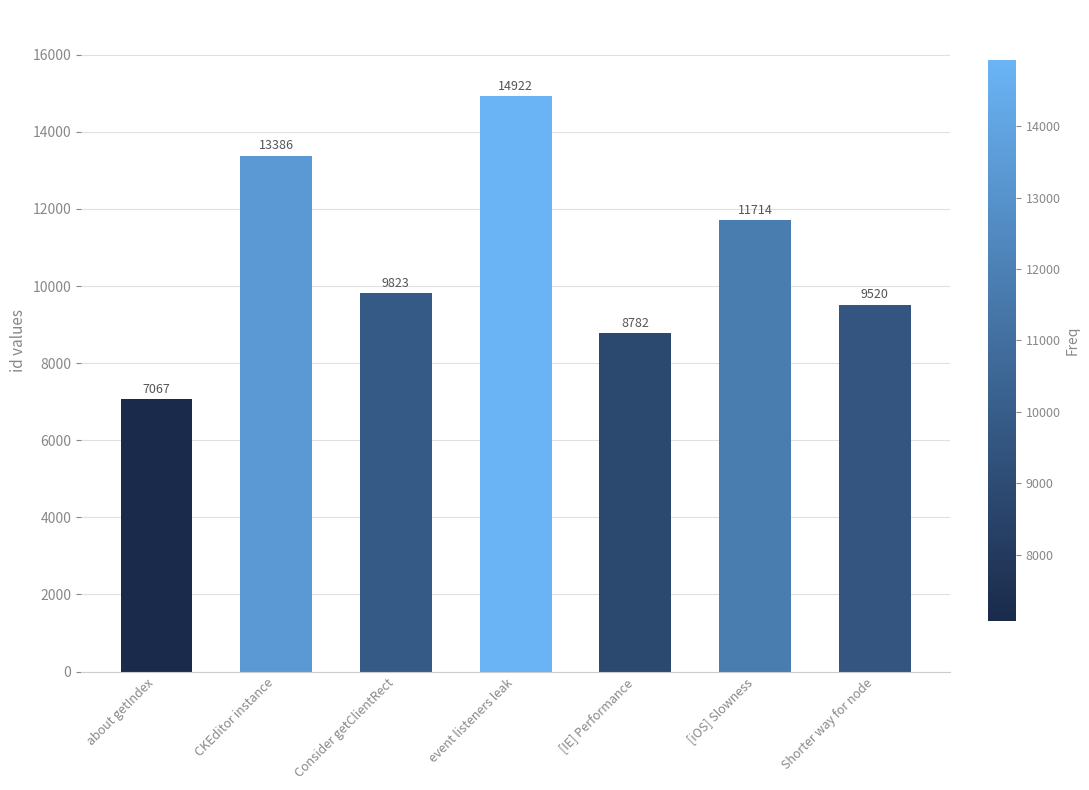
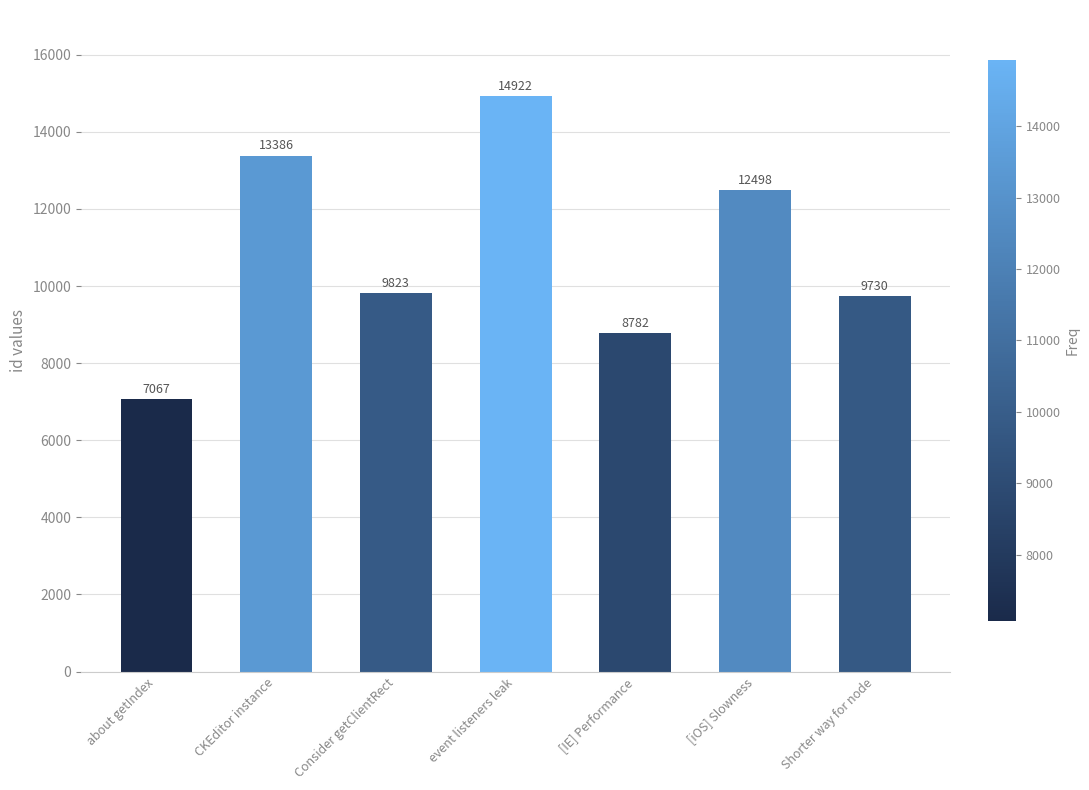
[iOS] Slowness: 11714 -> 12498
Shorter way for node: 9520 -> 9730
